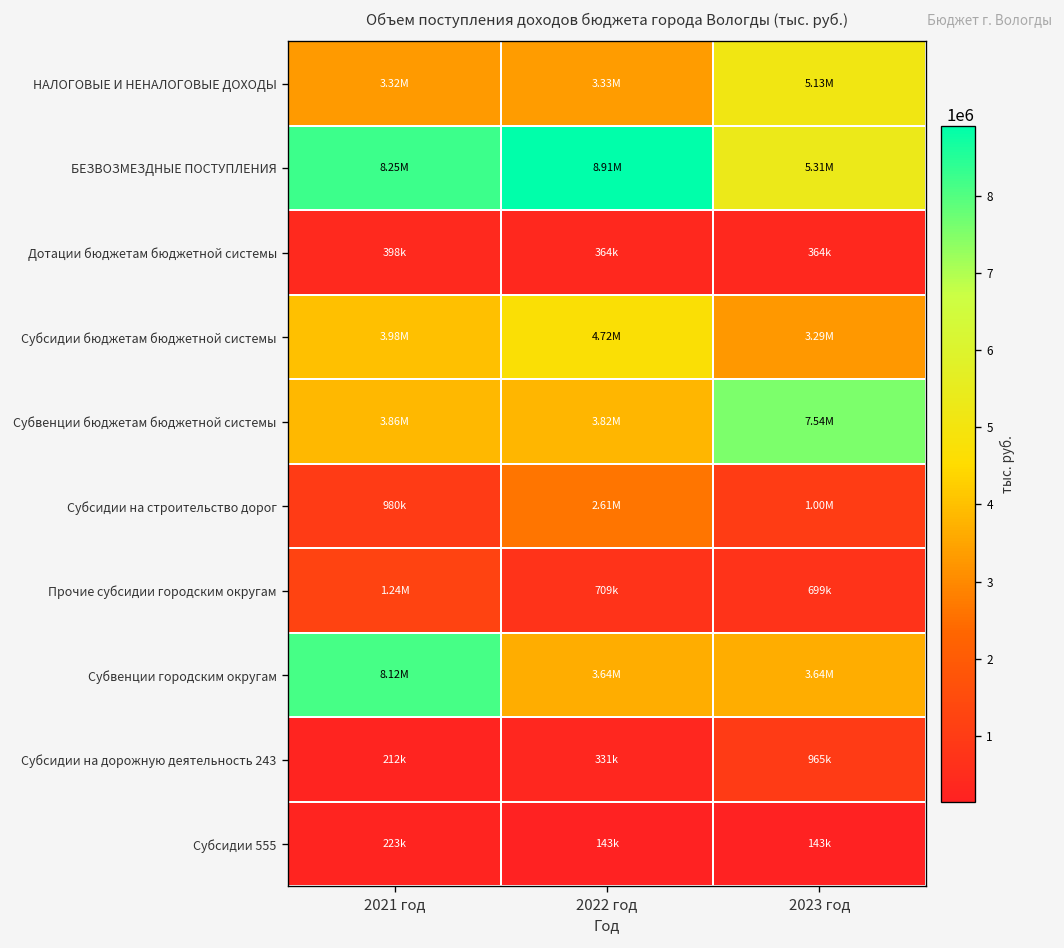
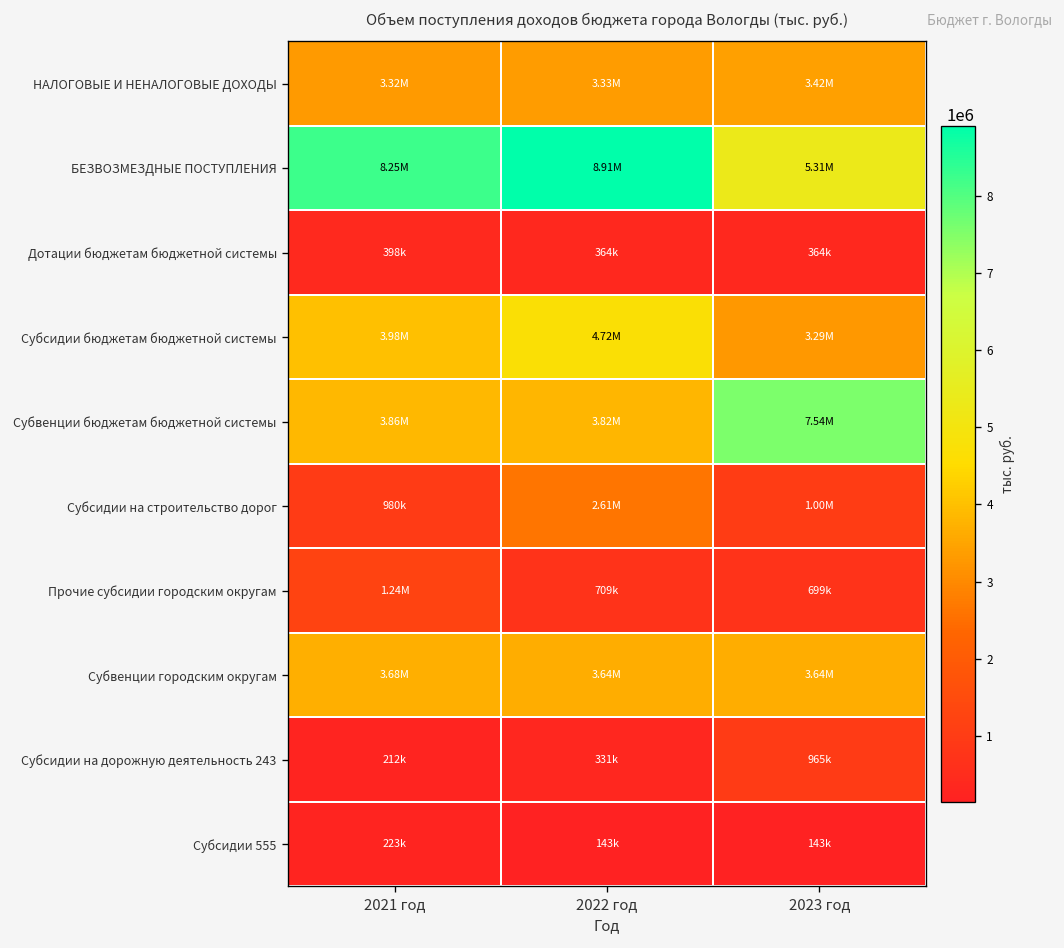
НАЛОГОВЫЕ И НЕНАЛОГОВЫЕ ДОХОДЫ, 2023 год: 5.13M -> 3.42M
Субвенции городским округам, 2021 год: 8.12M -> 3.68M
